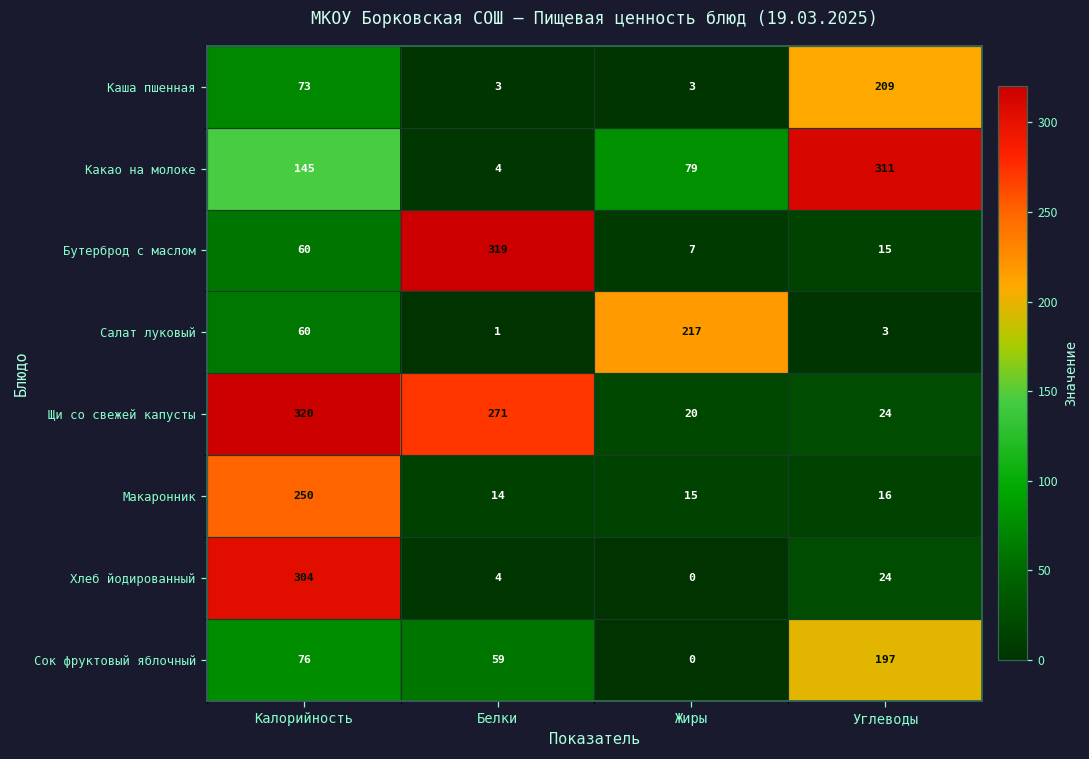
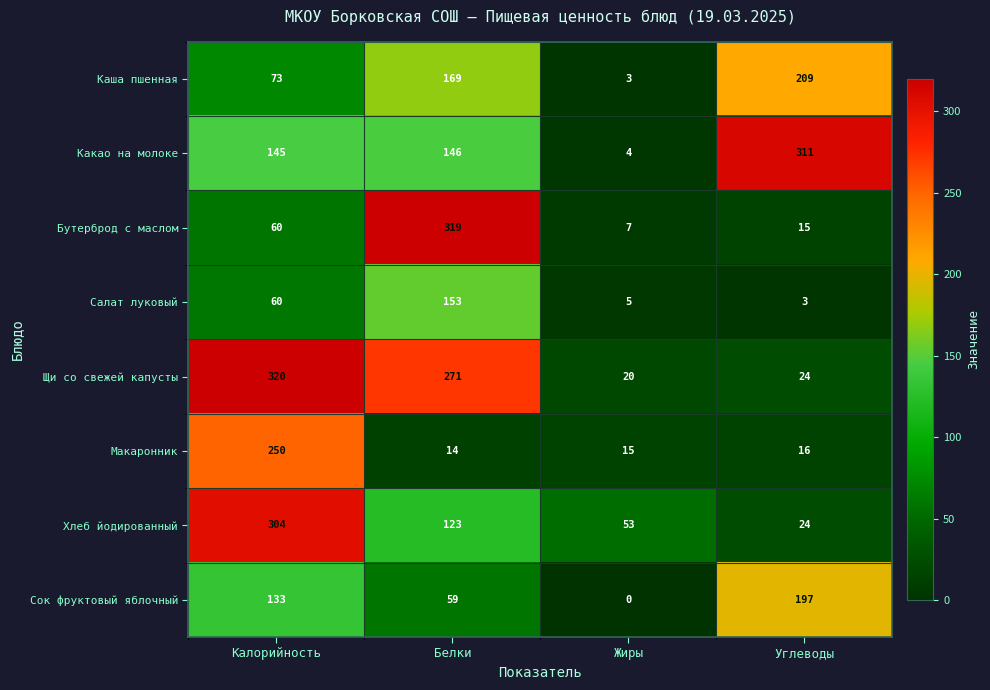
Каша пшенная, Белки: 3 -> 169
Какао на молоке, Белки: 4 -> 146
Какао на молоке, Жиры: 79 -> 4
Салат луковый, Белки: 1 -> 153
Салат луковый, Жиры: 217 -> 5
Хлеб йодированный, Белки: 4 -> 123
Хлеб йодированный, Жиры: 0 -> 53
Сок фруктовый яблочный, Калорийность: 76 -> 133
